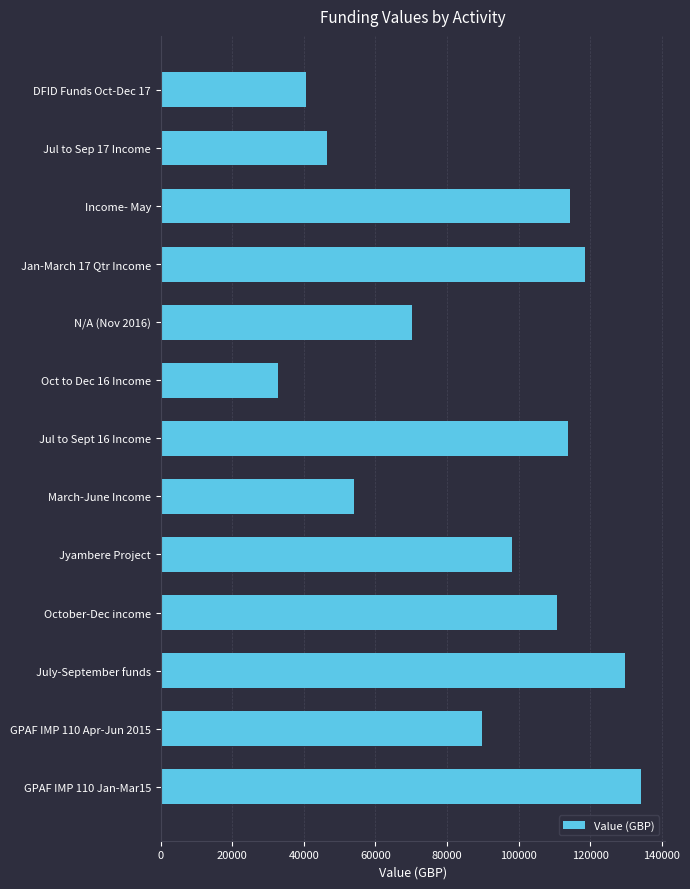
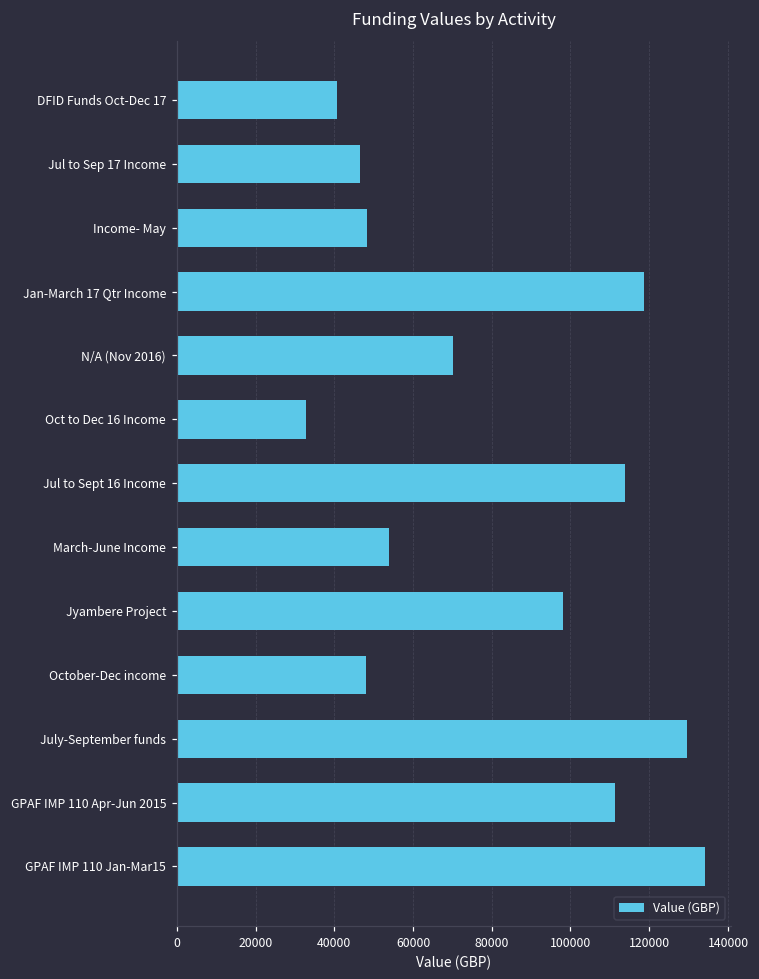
Income- May: 114000 -> 48000
October-Dec income: 111000 -> 48000
GPAF IMP 110 Apr-Jun 2015: 90000 -> 111000
